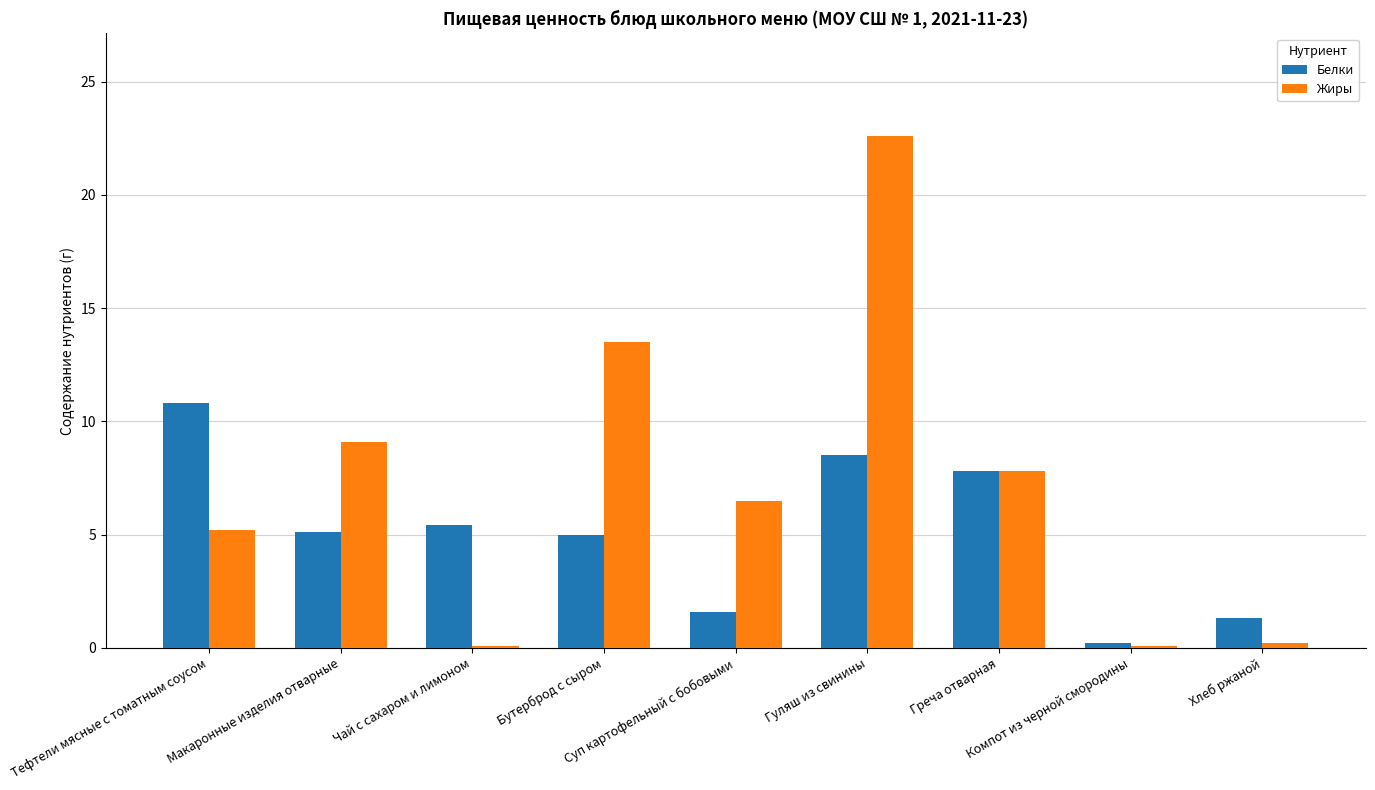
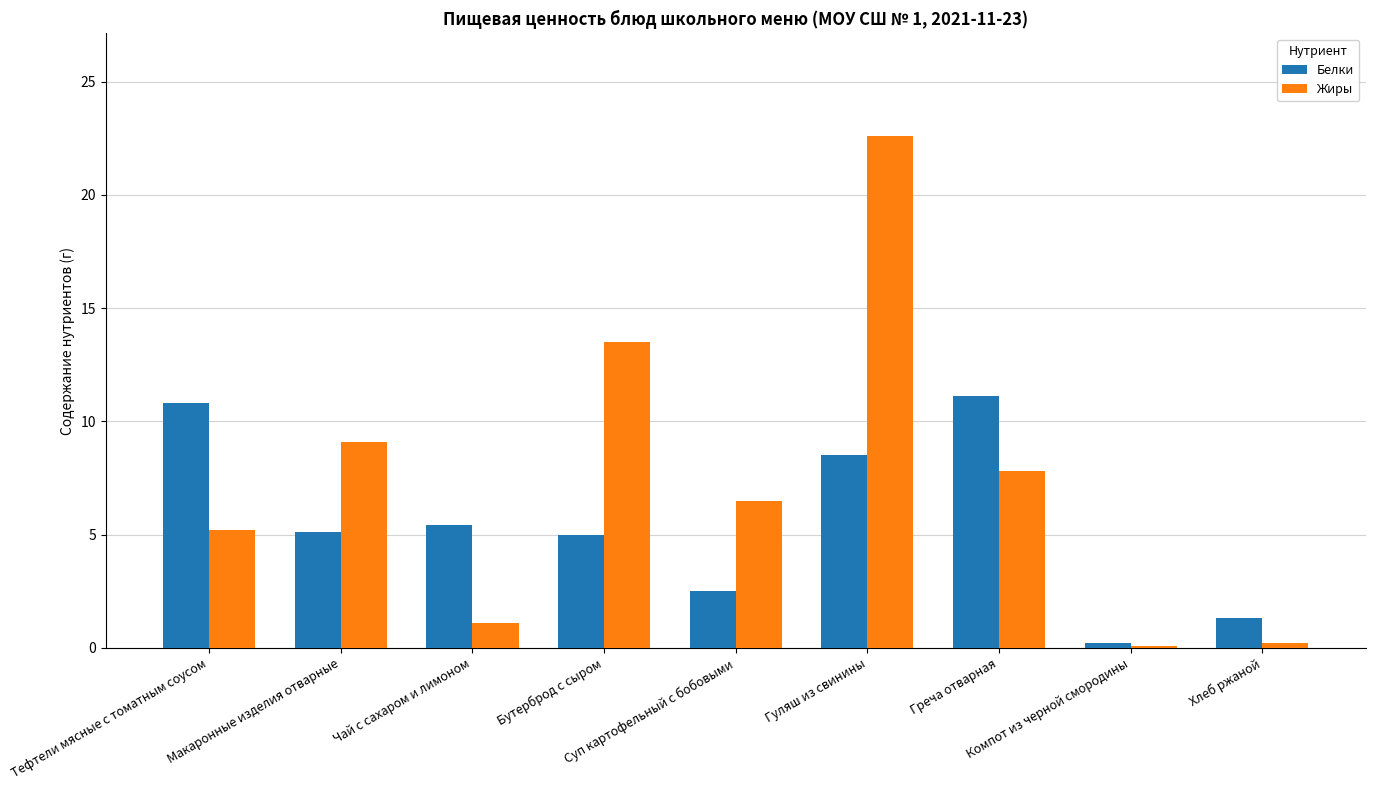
Жиры, Чай с сахаром и лимоном: 0.1 -> 1.1
Белки, Суп картофельный с бобовыми: 1.6 -> 2.5
Белки, Греча отварная: 7.8 -> 11.1
